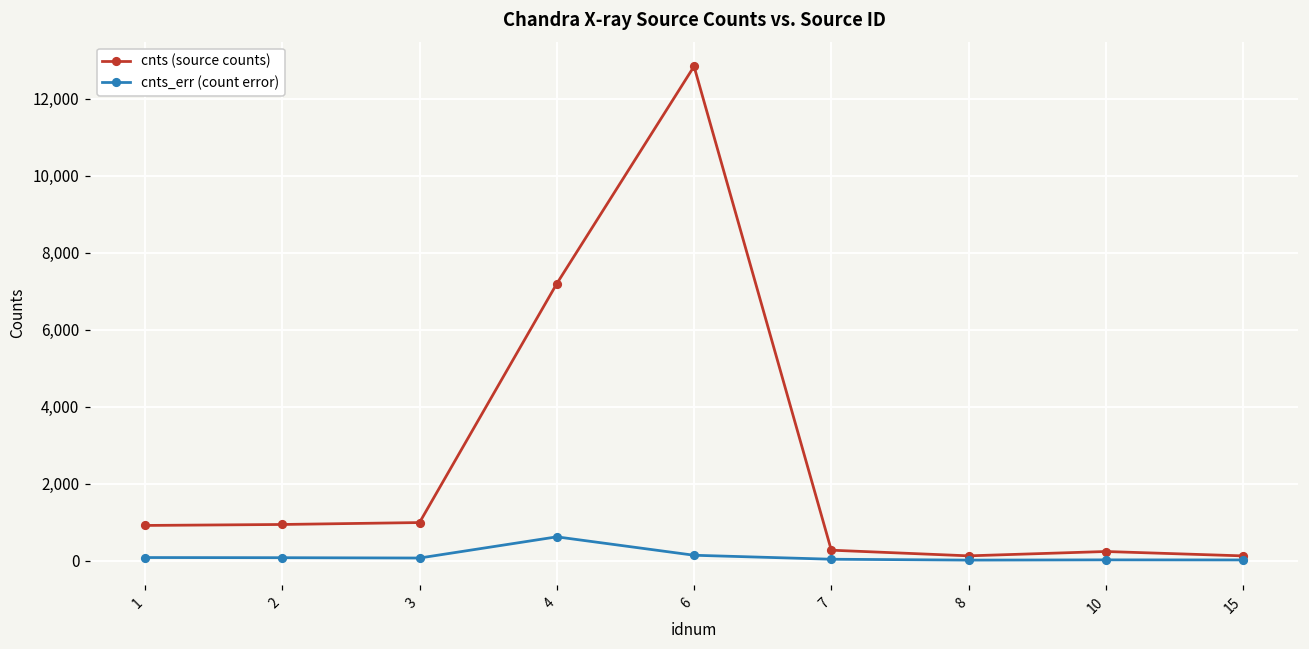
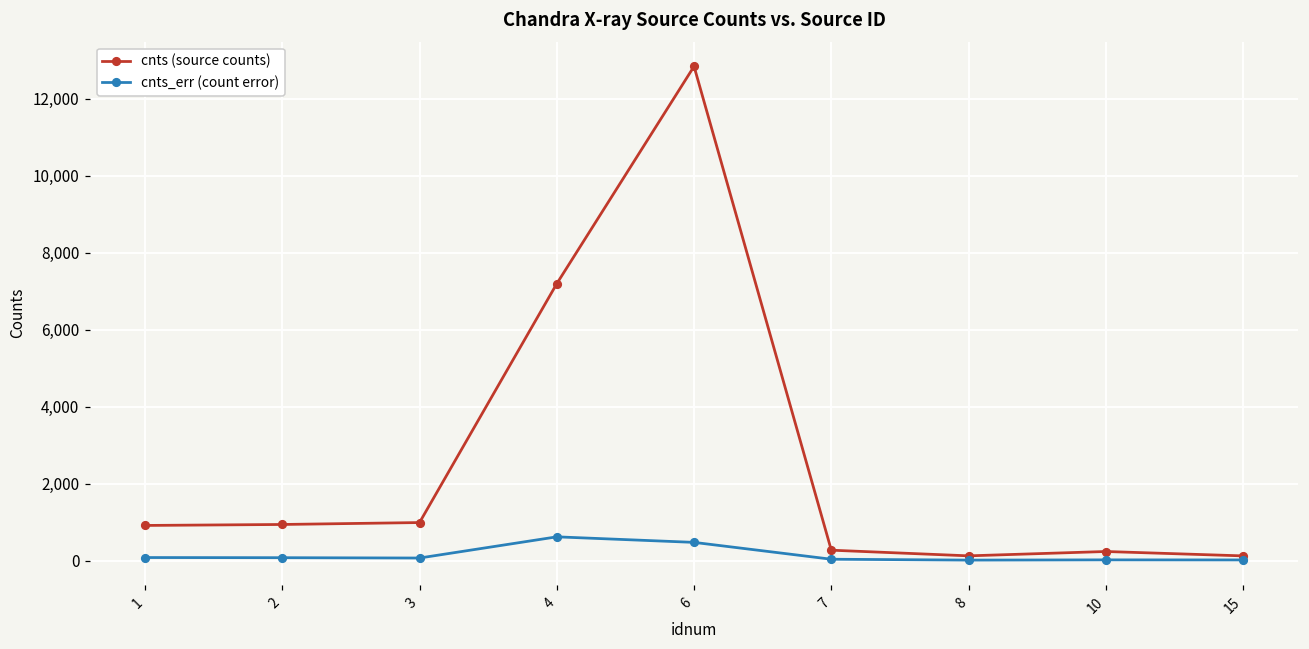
cnts_err (count error), 6: 100 -> 500
